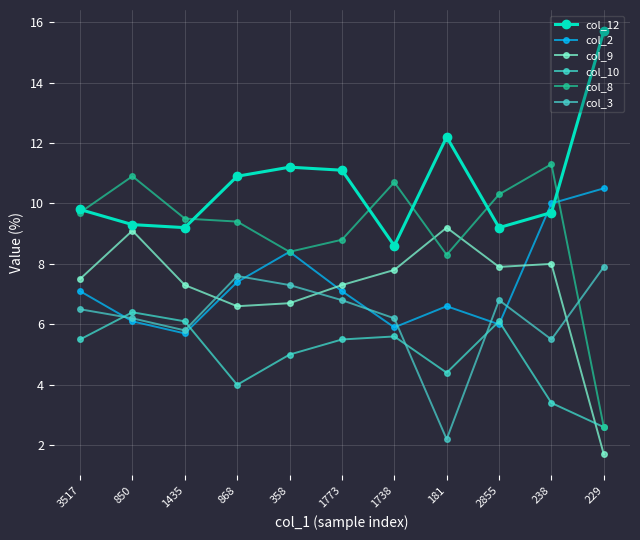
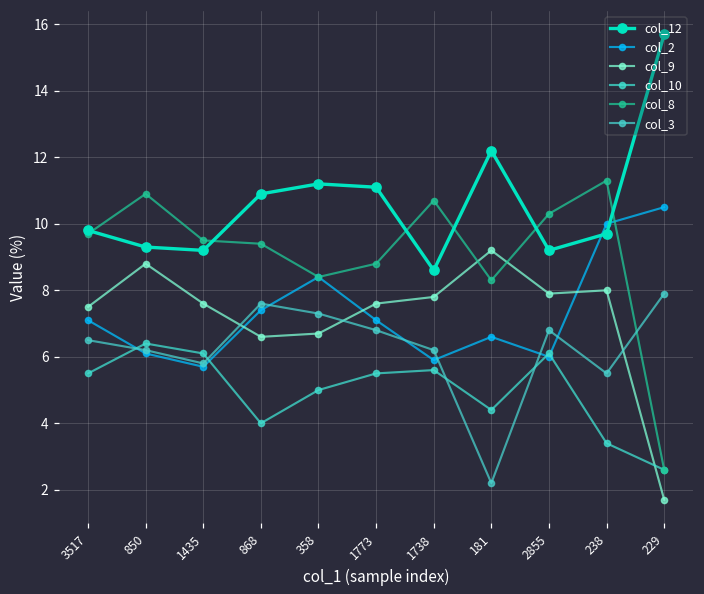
col_9, 850: 9.1 -> 8.8
col_9, 1435: 7.3 -> 7.6
col_9, 1773: 7.3 -> 7.6
